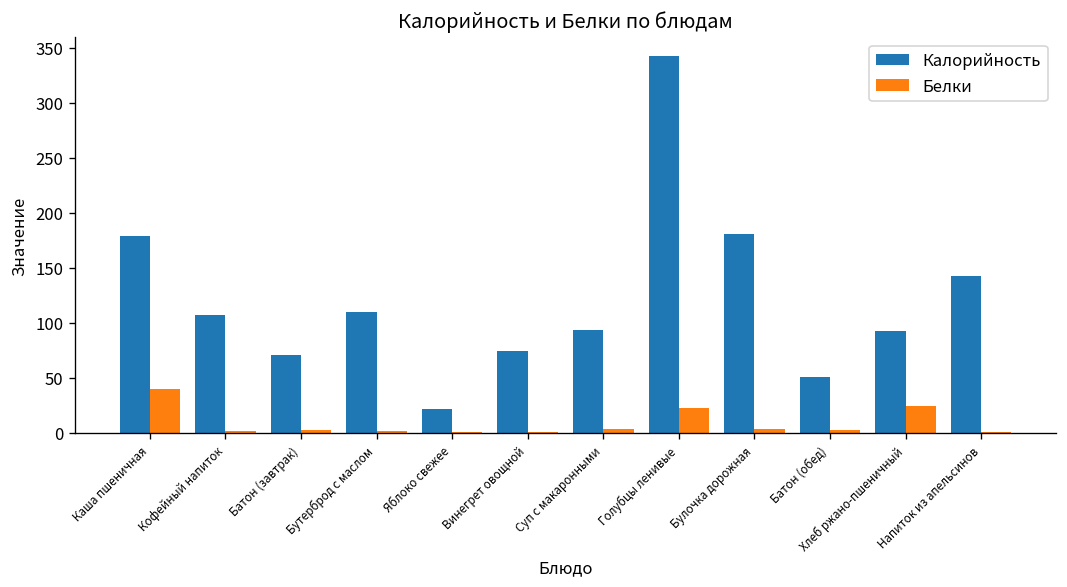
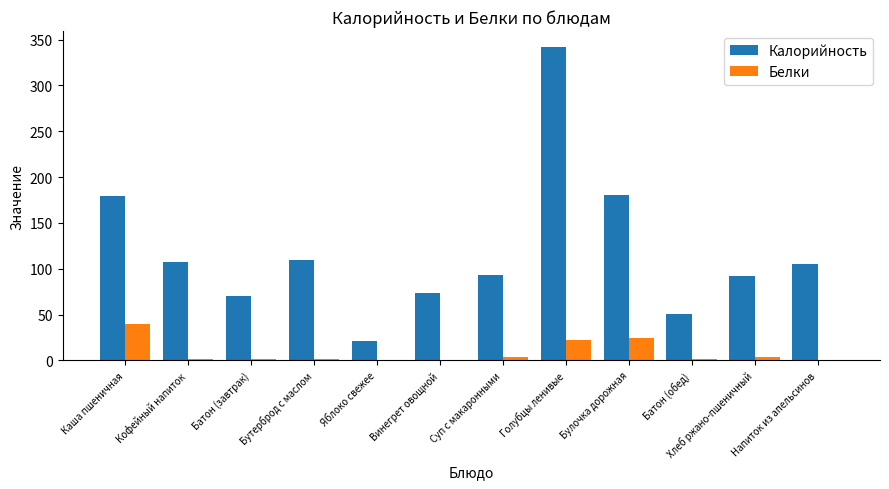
Белки, Булочка дорожная: 0 -> 20
Белки, Хлеб ржано-пшеничный: 20 -> 0
Калорийность, Напиток из апельсинов: 140 -> 110
